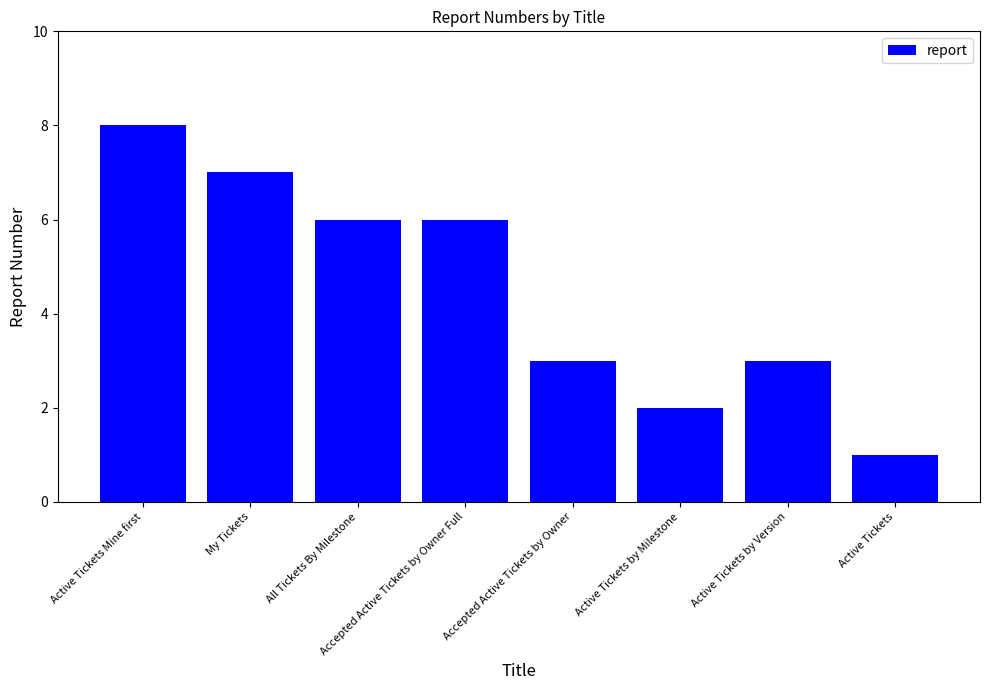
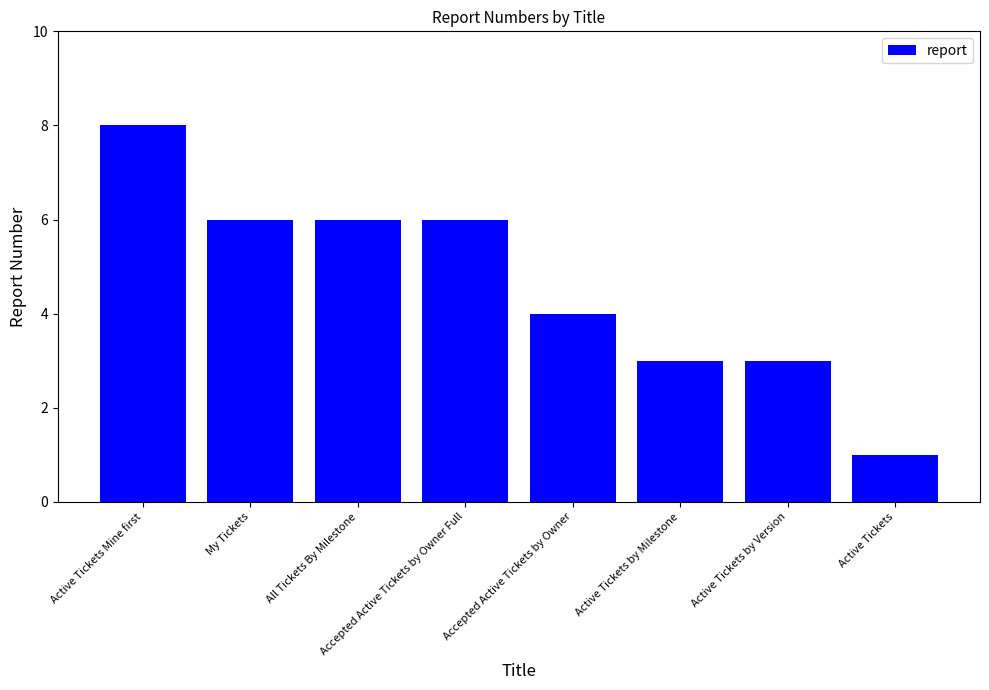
My Tickets: 7 -> 6
Accepted Active Tickets by Owner: 3 -> 4
Active Tickets by Milestone: 2 -> 3
